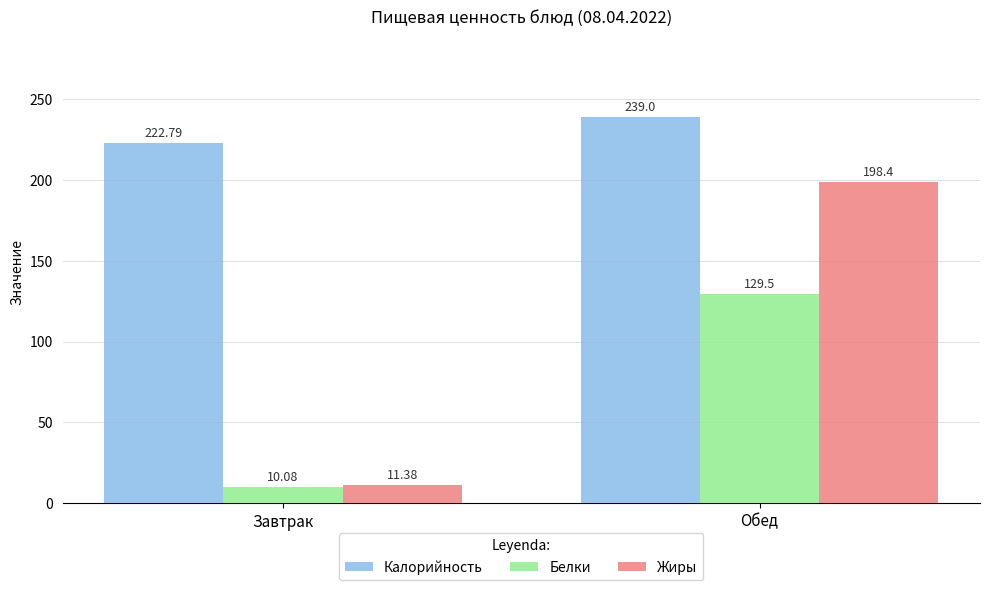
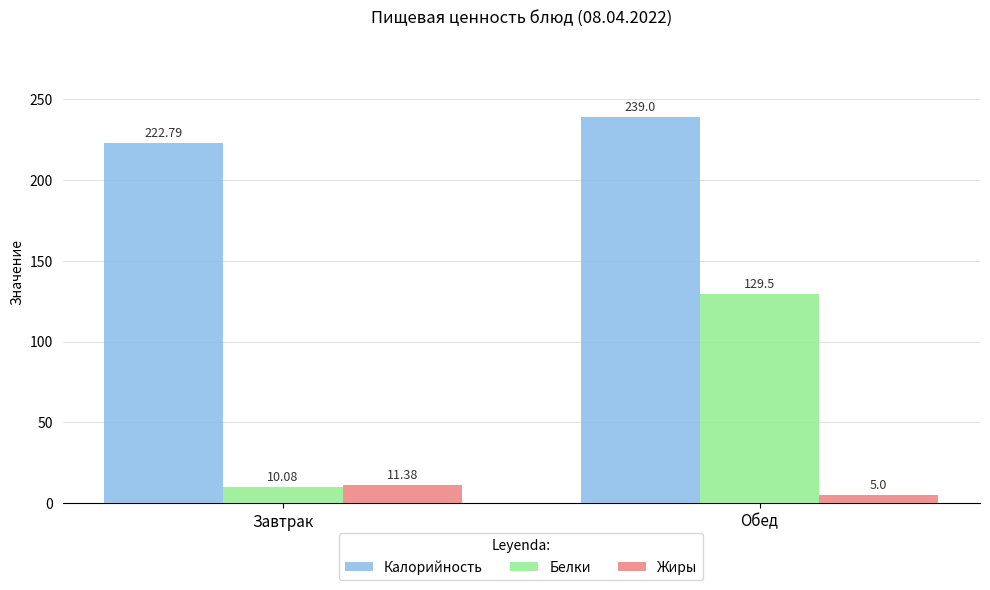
Жиры, Обед: 198.4 -> 5.0
